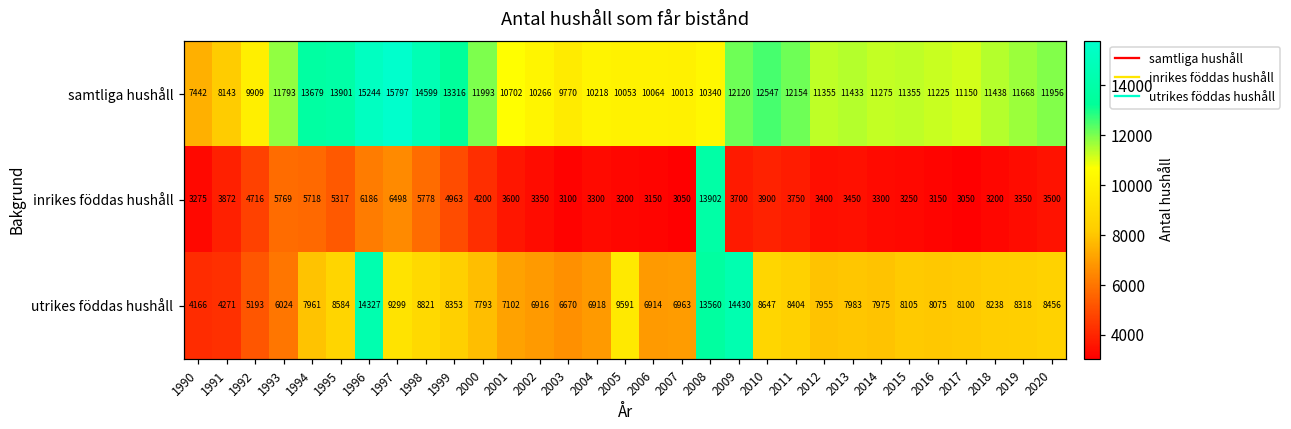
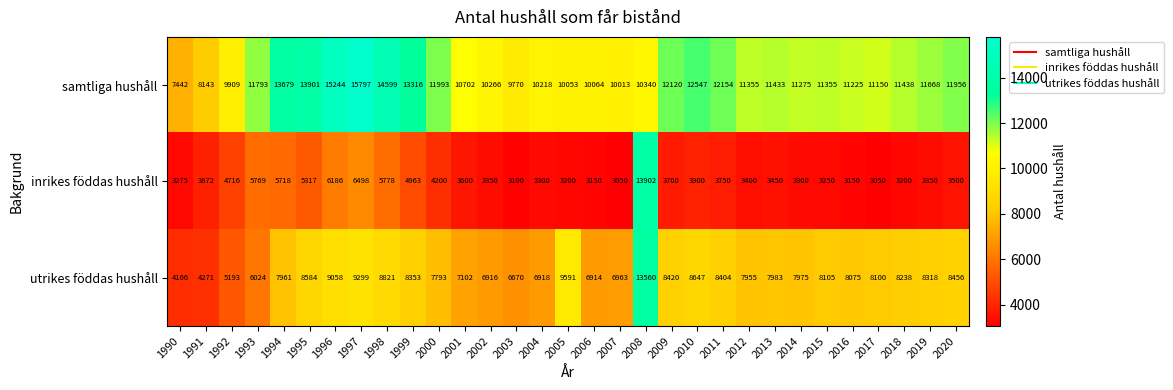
utrikes föddas hushåll, 1996: 14327 -> 9058
utrikes föddas hushåll, 2009: 14430 -> 8420
